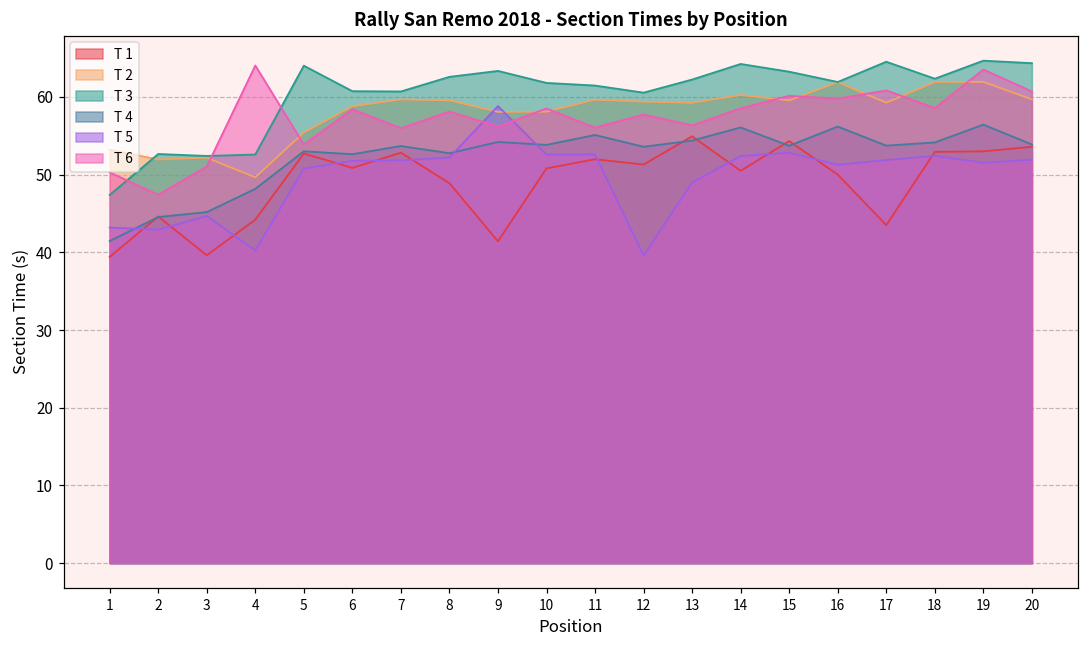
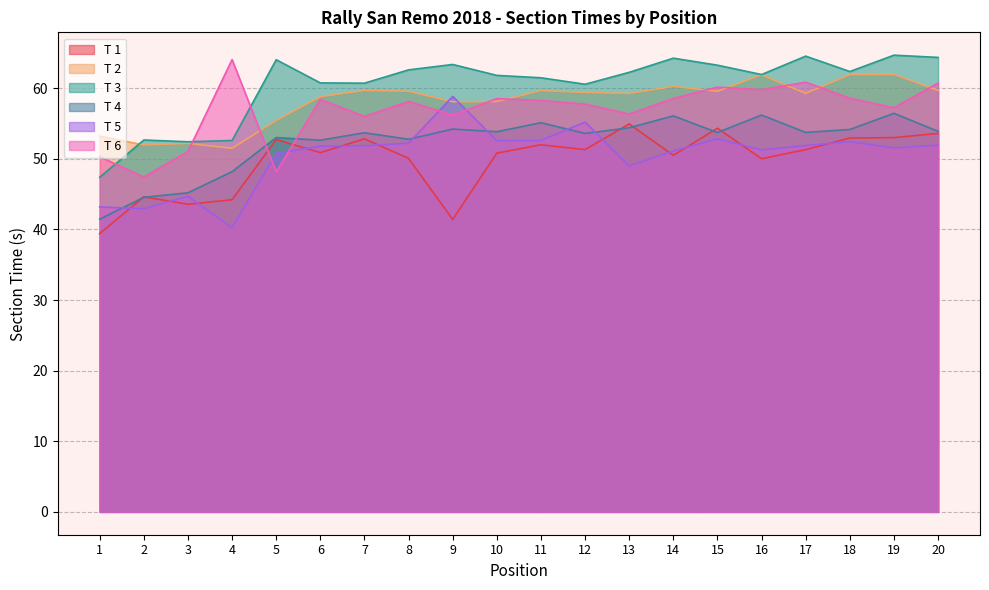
T 1, 3: 40 -> 44
T 2, 4: 50 -> 51
T 6, 5: 54 -> 48
T 1, 8: 49 -> 50
T 6, 11: 56 -> 58
T 5, 12: 40 -> 55
T 5, 14: 52 -> 51
T 1, 17: 44 -> 51
T 6, 19: 64 -> 57
